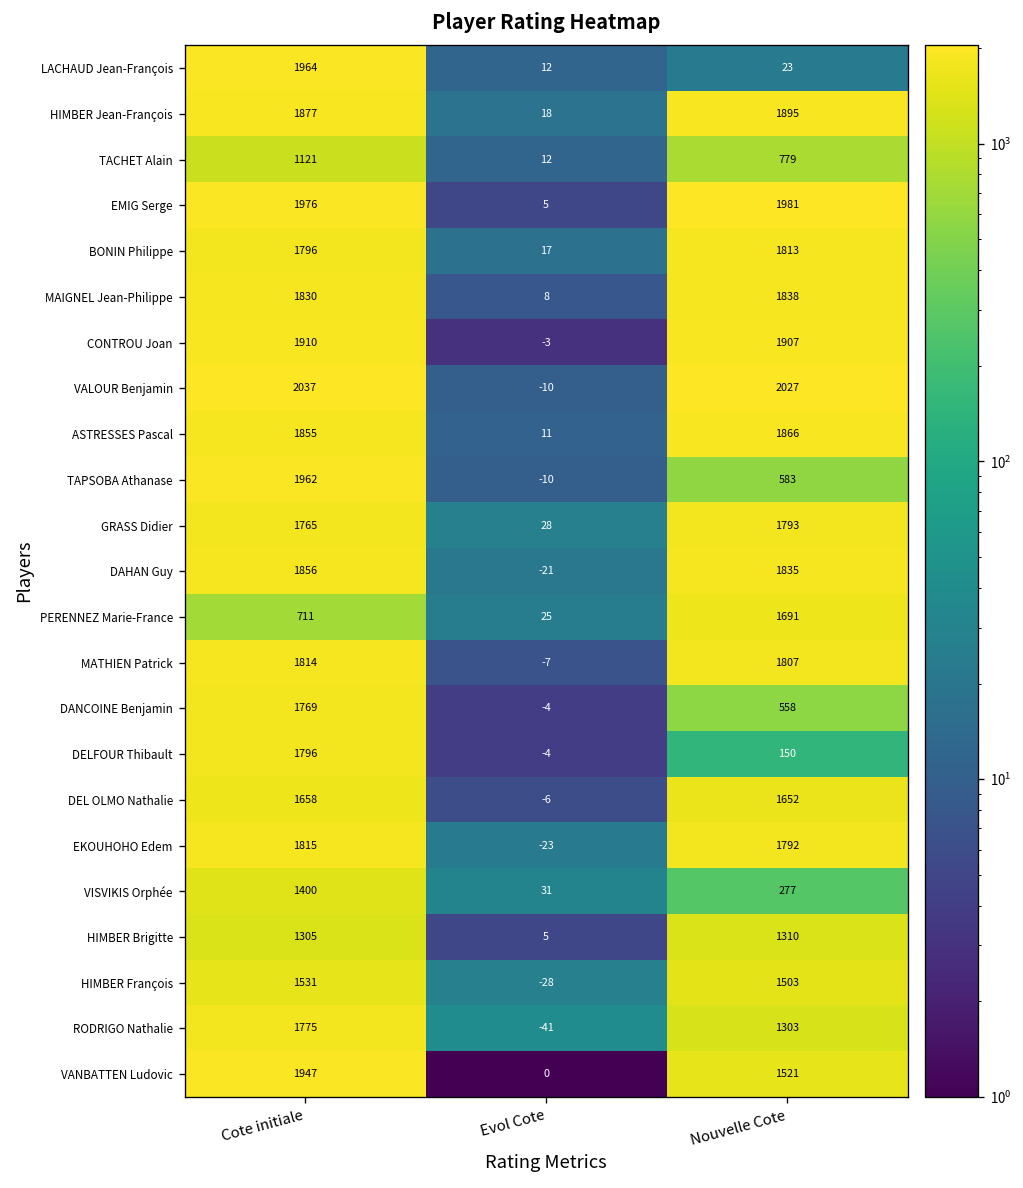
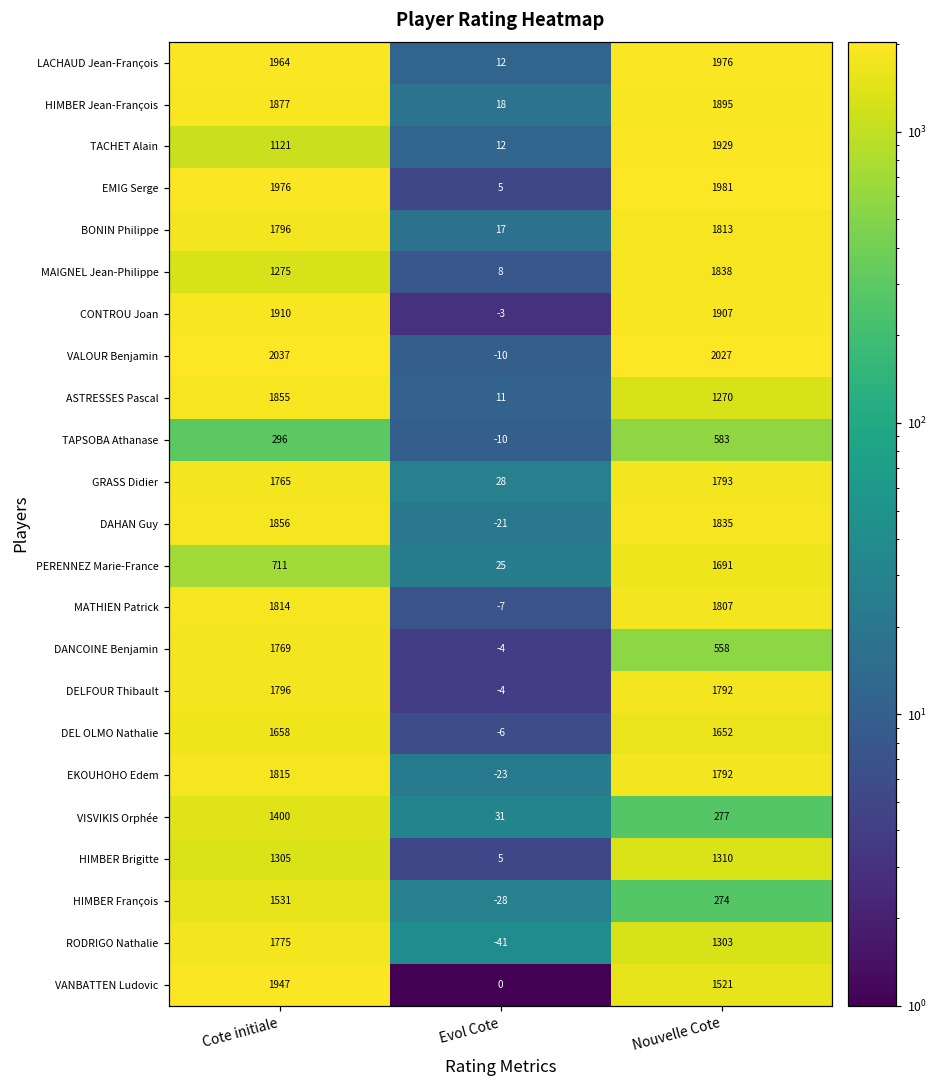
LACHAUD Jean-François, Nouvelle Cote: 23 -> 1976
TACHET Alain, Nouvelle Cote: 779 -> 1929
MAIGNEL Jean-Philippe, Cote initiale: 1830 -> 1275
ASTRESSES Pascal, Nouvelle Cote: 1866 -> 1270
TAPSOBA Athanase, Cote initiale: 1962 -> 296
DELFOUR Thibault, Nouvelle Cote: 150 -> 1792
HIMBER François, Nouvelle Cote: 1503 -> 274
